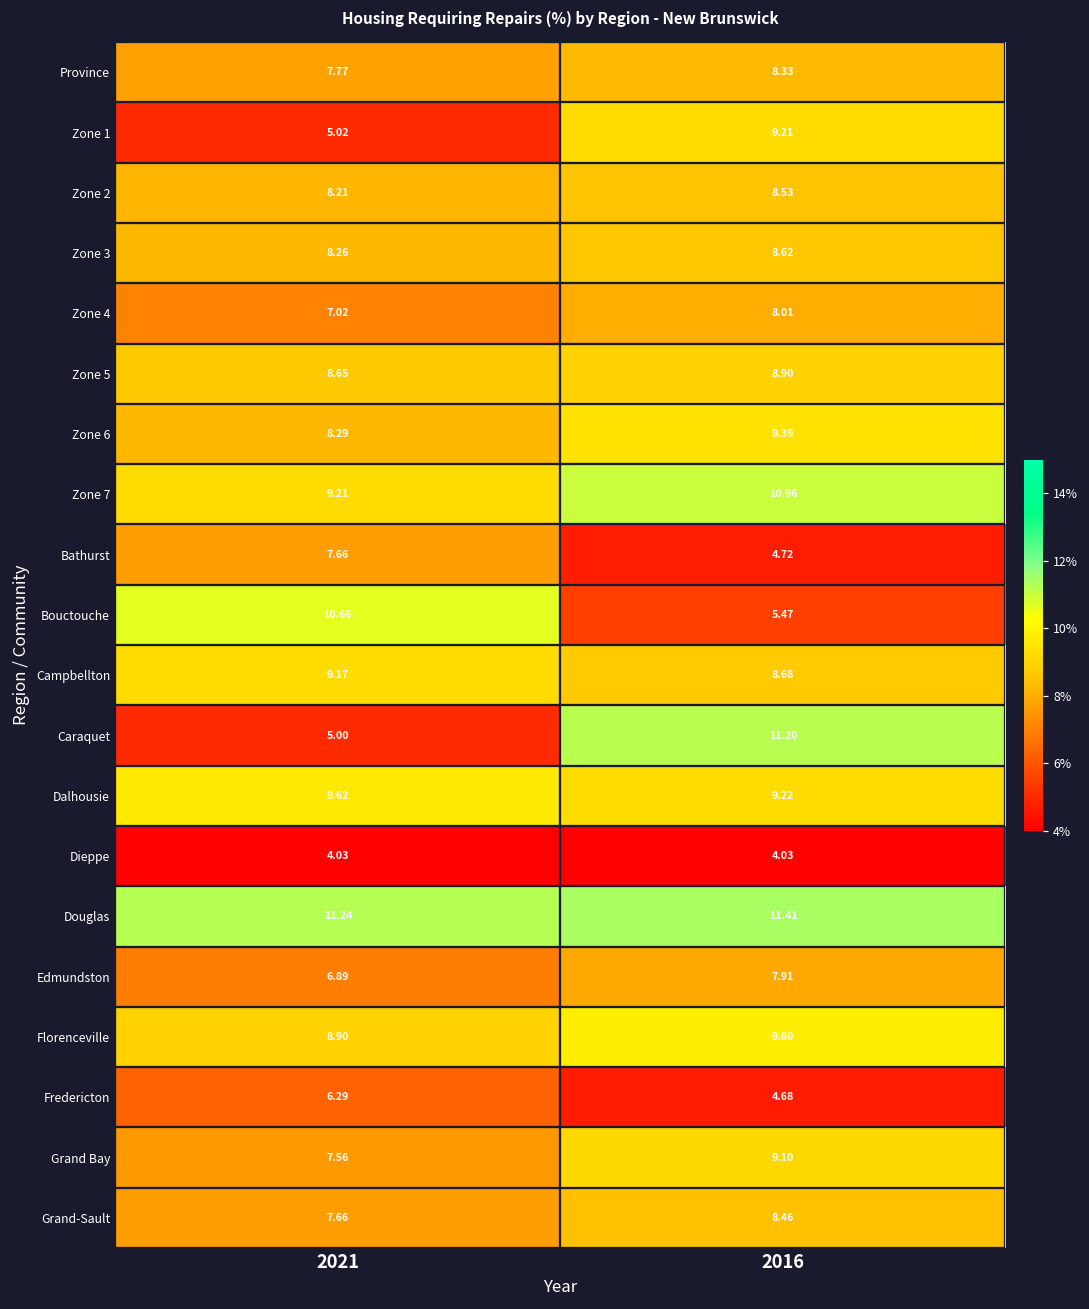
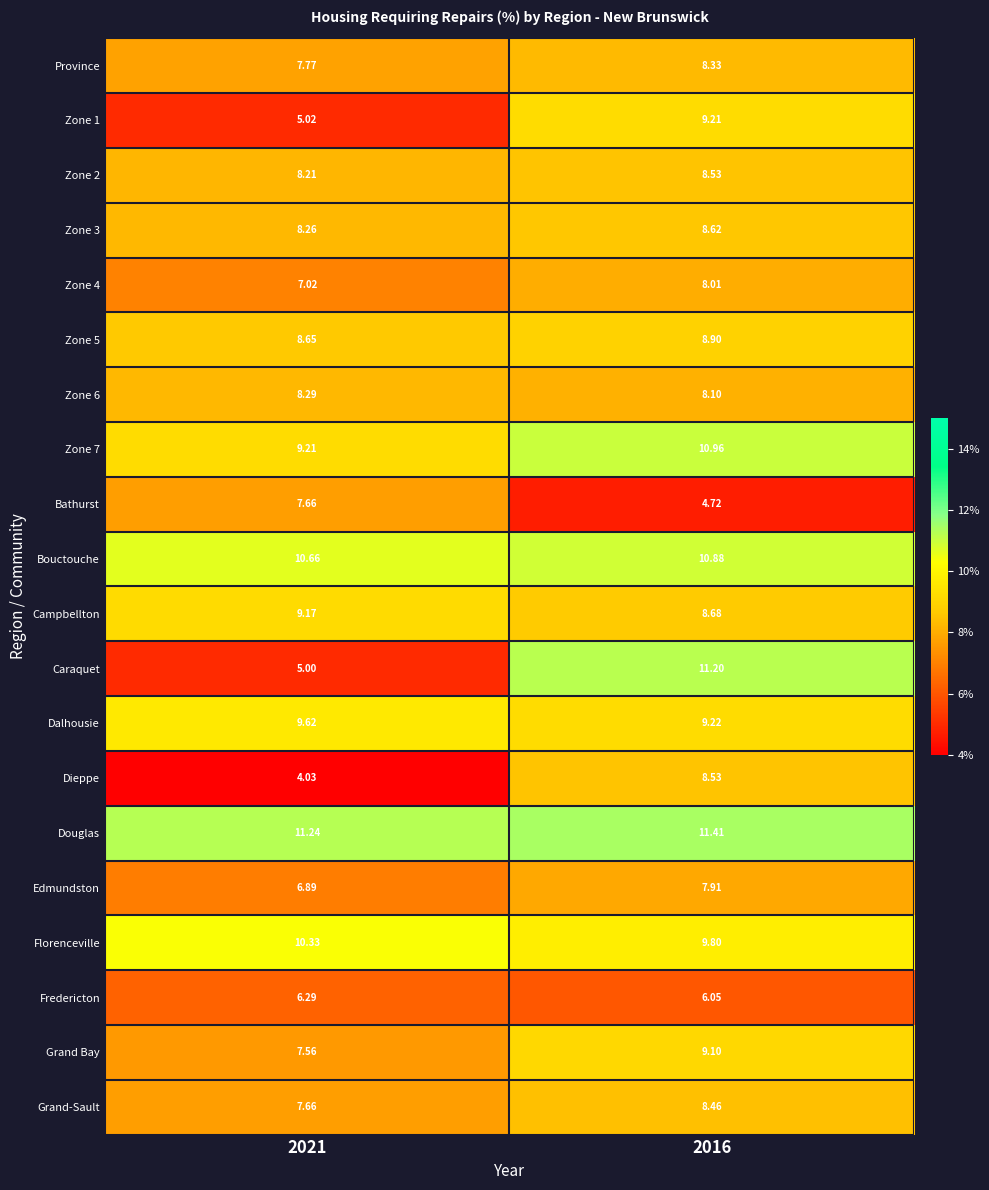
Zone 6, 2016: 9.39 -> 8.10
Bouctouche, 2016: 5.47 -> 10.88
Dieppe, 2016: 4.03 -> 8.53
Florenceville, 2021: 8.90 -> 10.33
Fredericton, 2016: 4.68 -> 6.05
